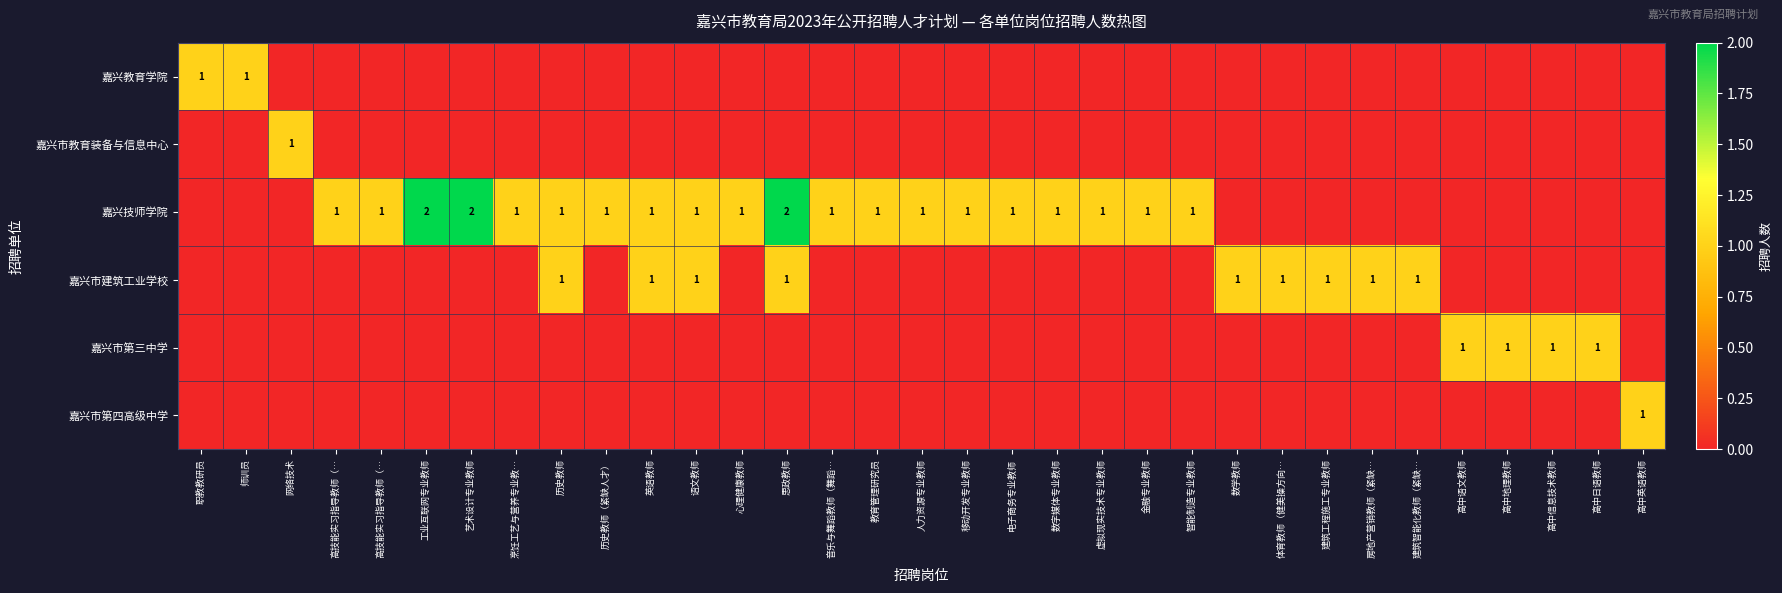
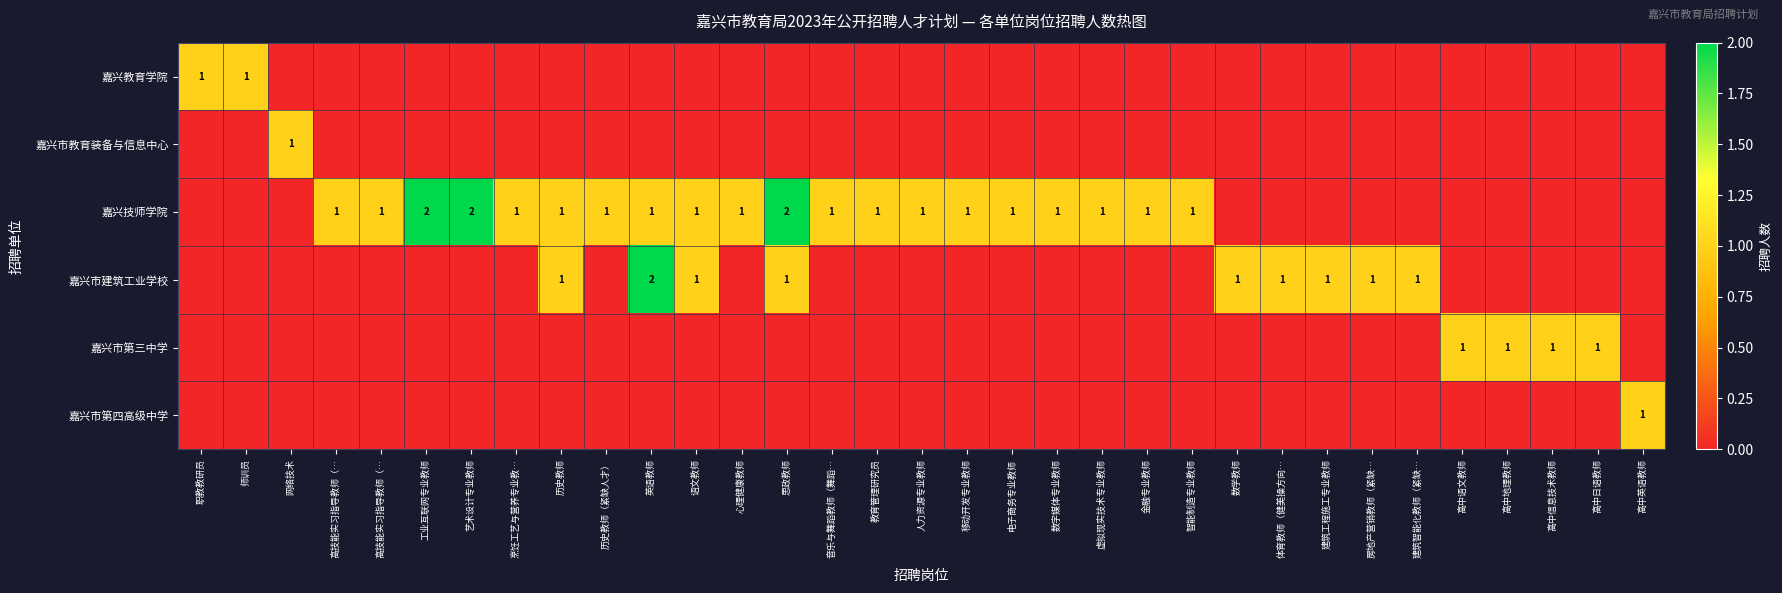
嘉兴市建筑工业学校, 英语教师: 1 -> 2
